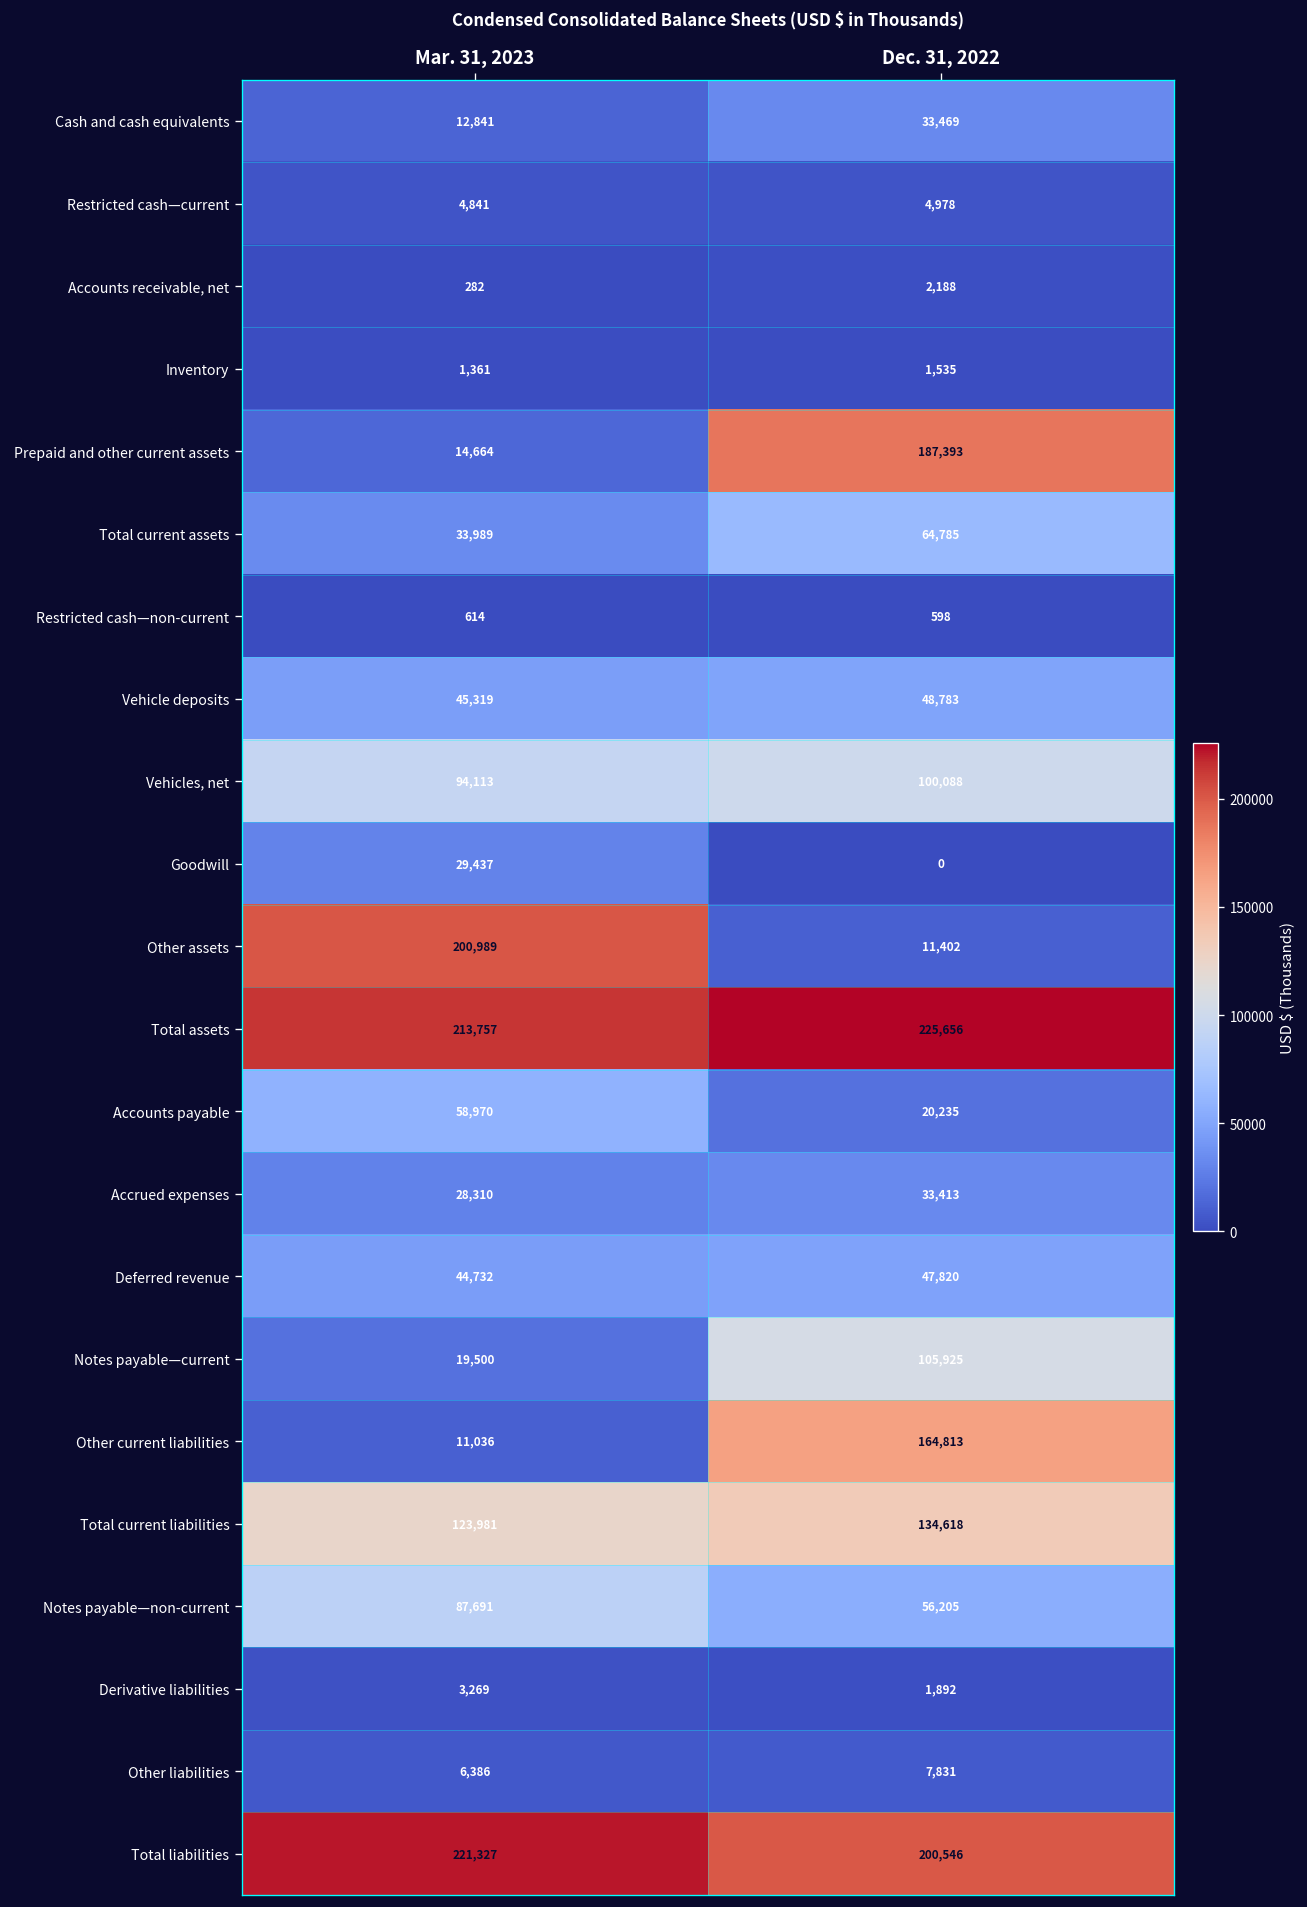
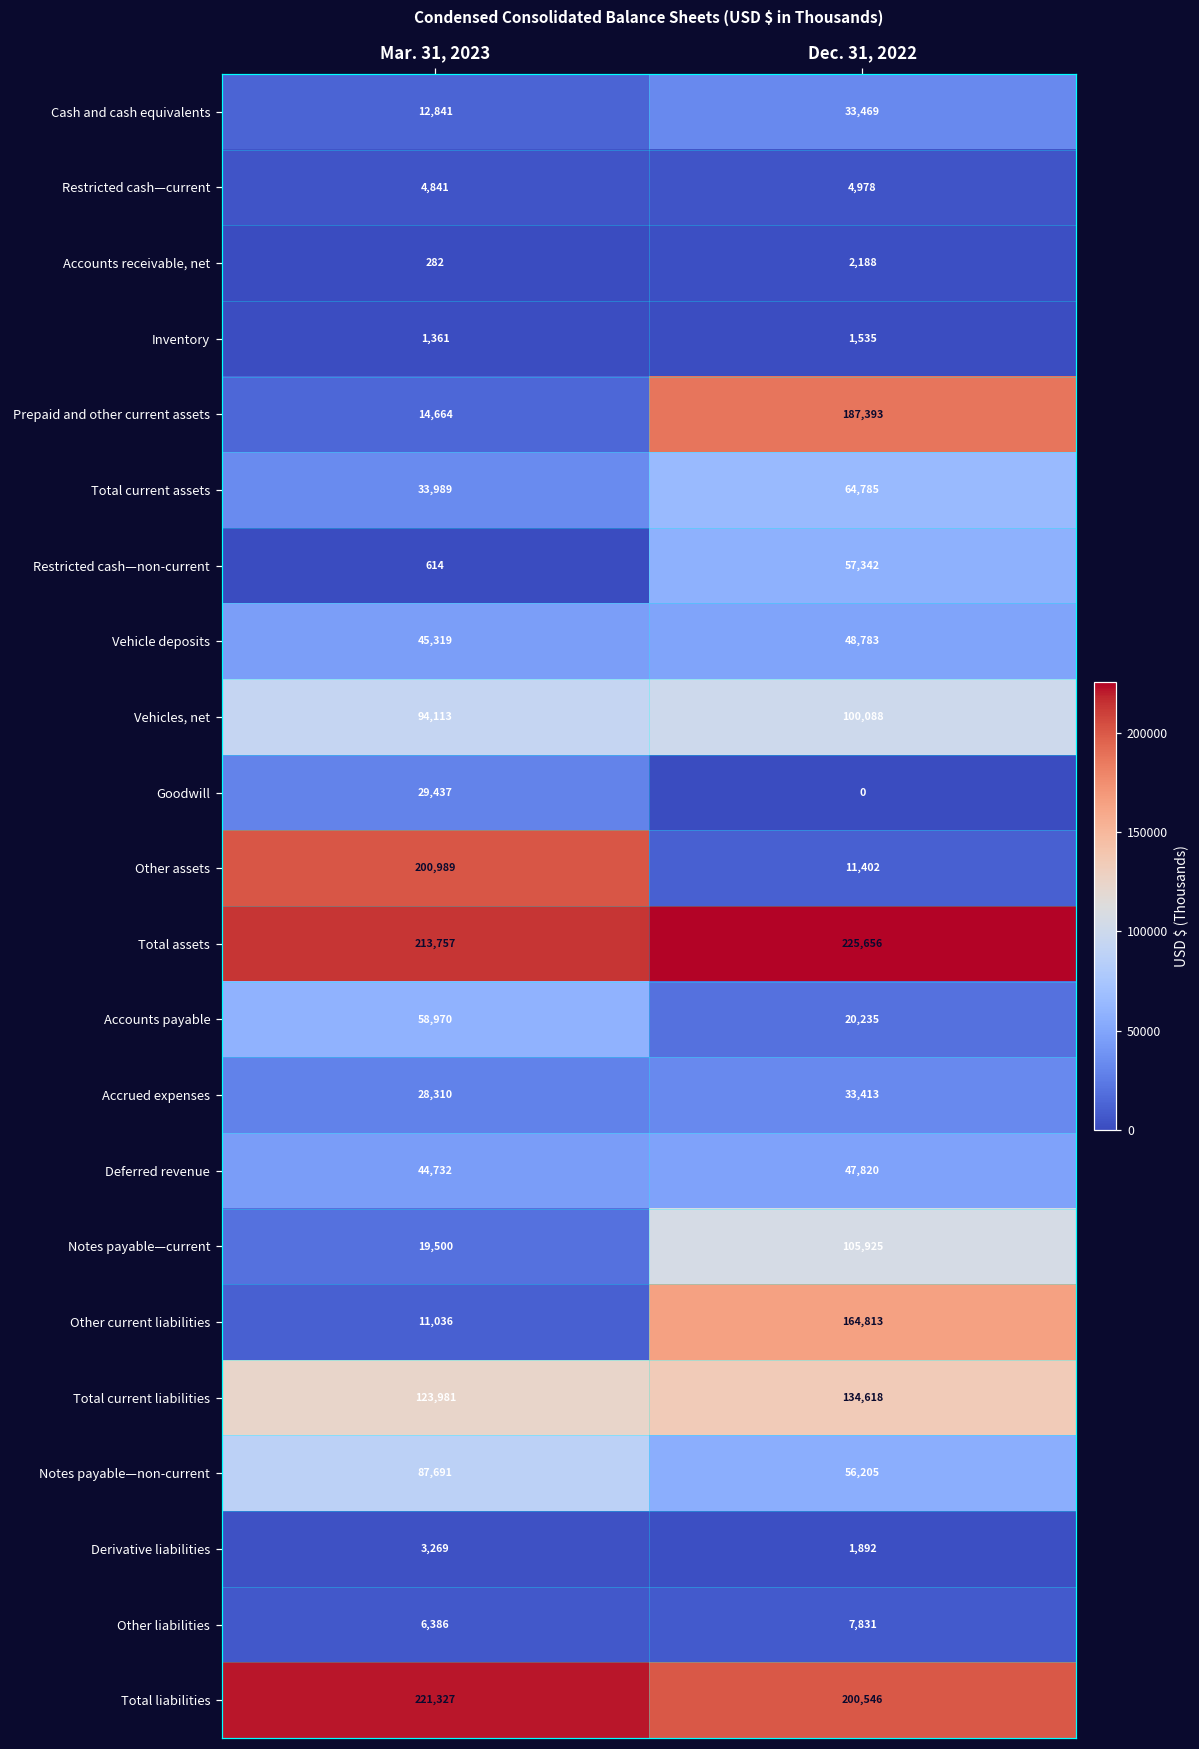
Restricted cash—non-current, Dec. 31, 2022: 598 -> 57,342
